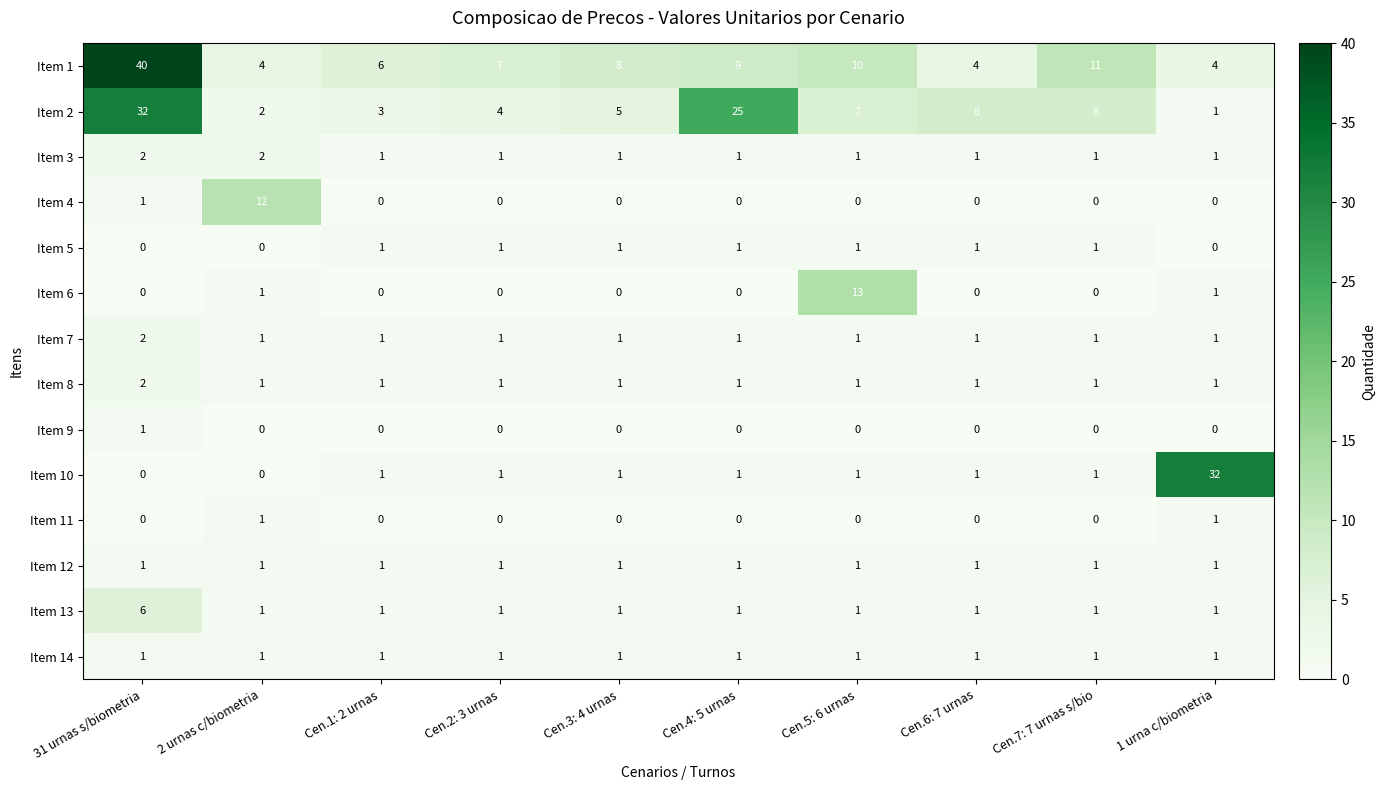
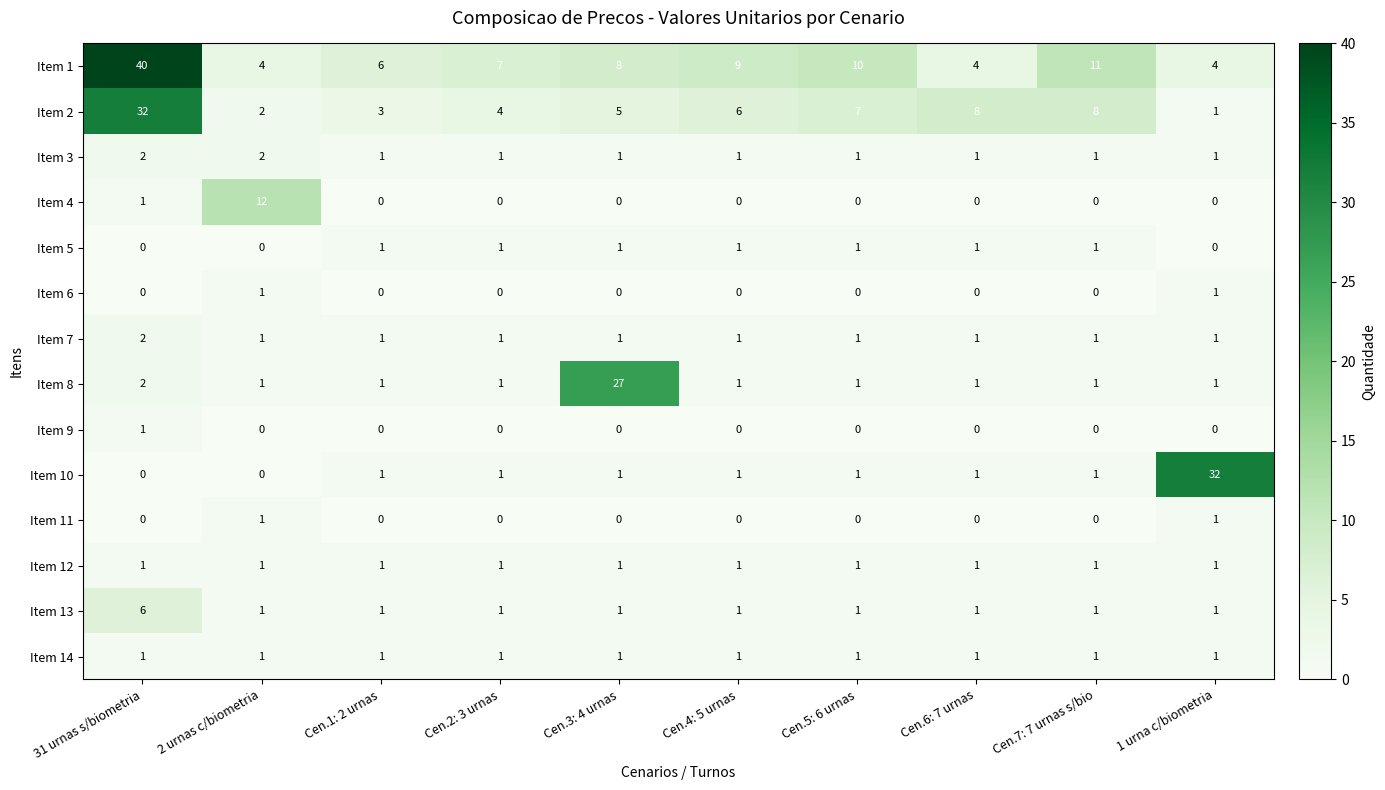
Item 2, Cen.4: 5 urnas: 25 -> 6
Item 6, Cen.5: 6 urnas: 13 -> 0
Item 8, Cen.3: 4 urnas: 1 -> 27
